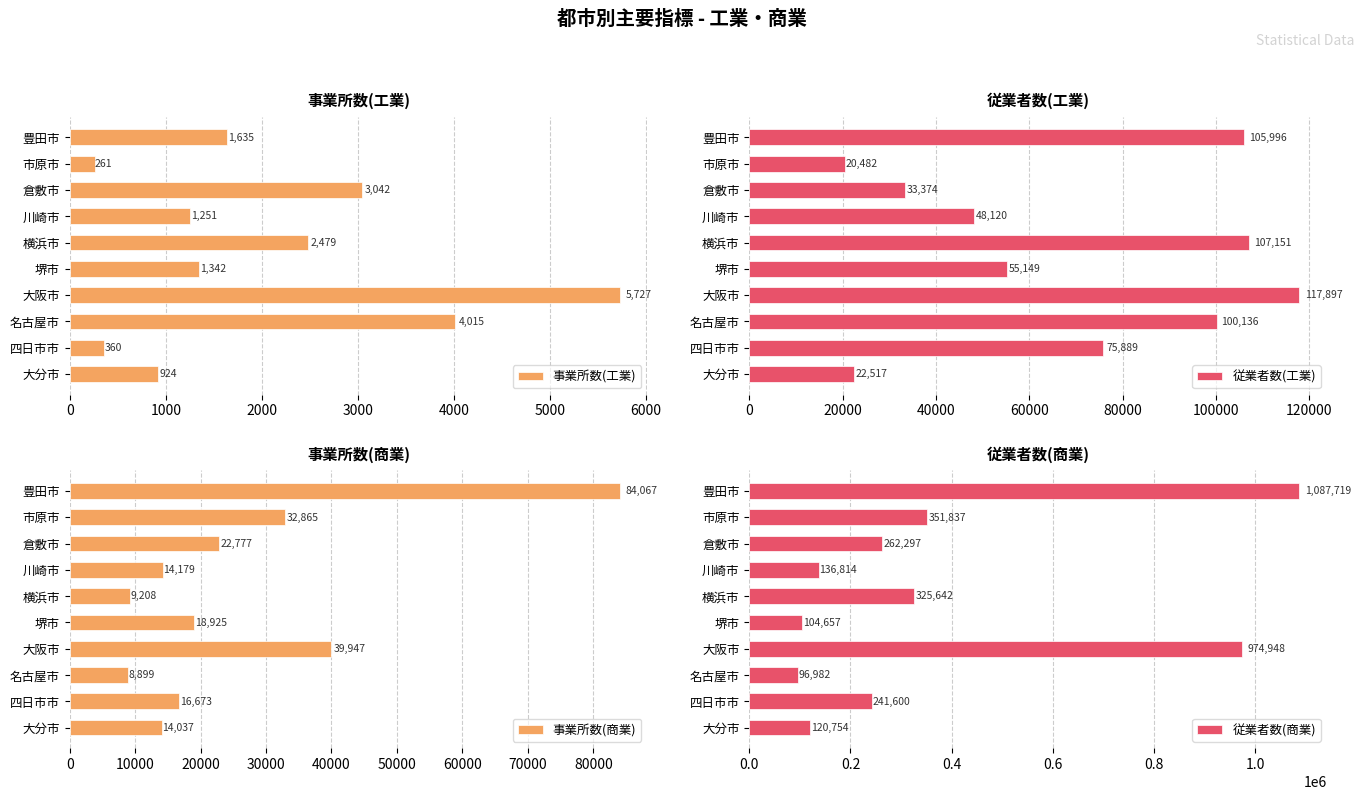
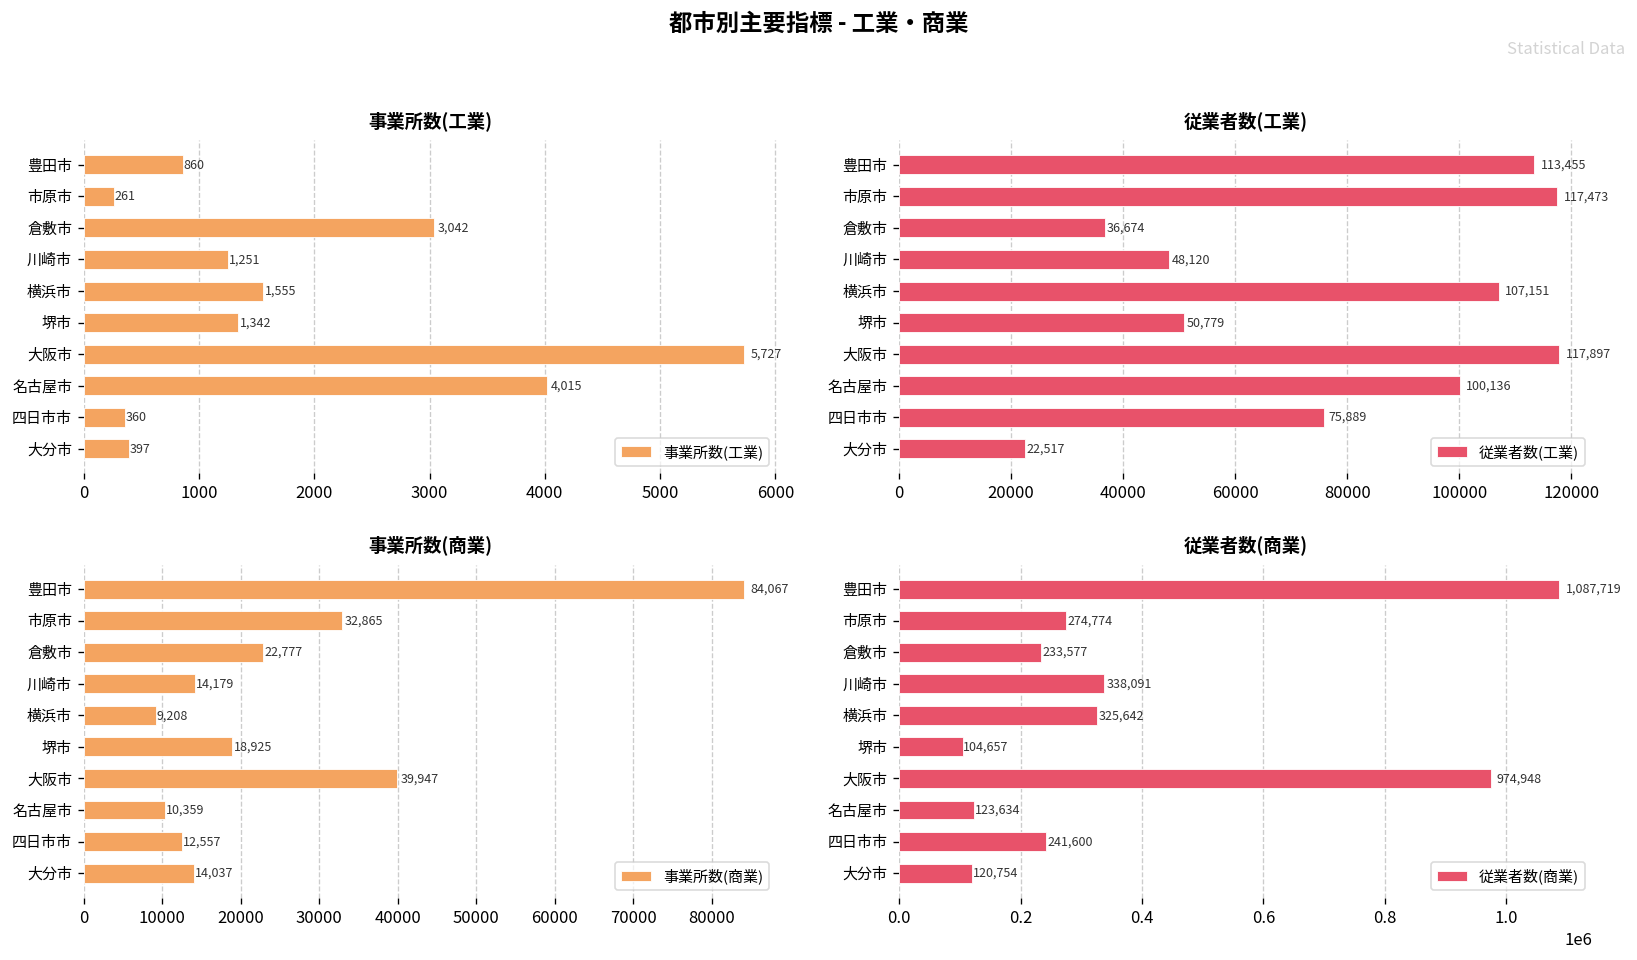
事業所数(工業), 豊田市: 1,635 -> 860
事業所数(工業), 横浜市: 2,479 -> 1,555
事業所数(工業), 大分市: 924 -> 397
従業者数(工業), 豊田市: 105,996 -> 113,455
従業者数(工業), 市原市: 20,482 -> 117,473
従業者数(工業), 倉敷市: 33,374 -> 36,674
従業者数(工業), 堺市: 55,149 -> 50,779
事業所数(商業), 名古屋市: 8,899 -> 10,359
事業所数(商業), 四日市市: 16,673 -> 12,557
従業者数(商業), 市原市: 351,837 -> 274,774
従業者数(商業), 倉敷市: 262,297 -> 233,577
従業者数(商業), 川崎市: 136,814 -> 338,091
従業者数(商業), 名古屋市: 96,982 -> 123,634
